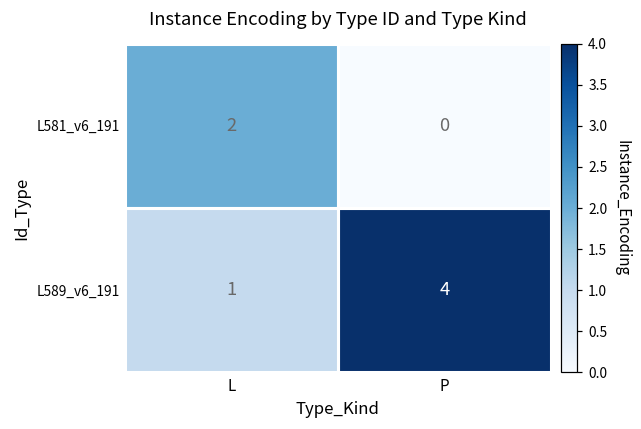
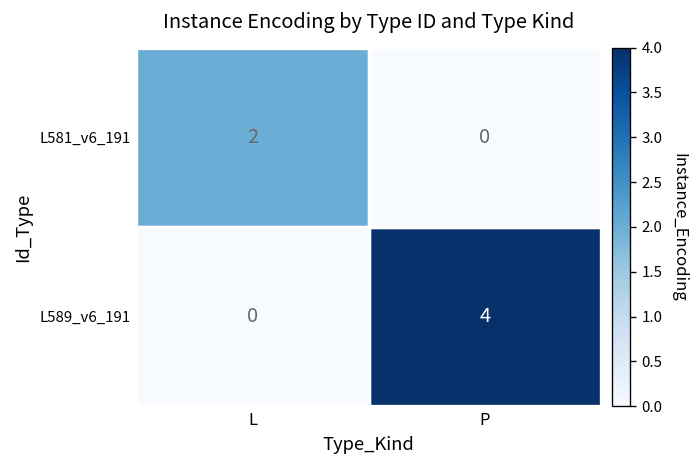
L589_v6_191, L: 1 -> 0
